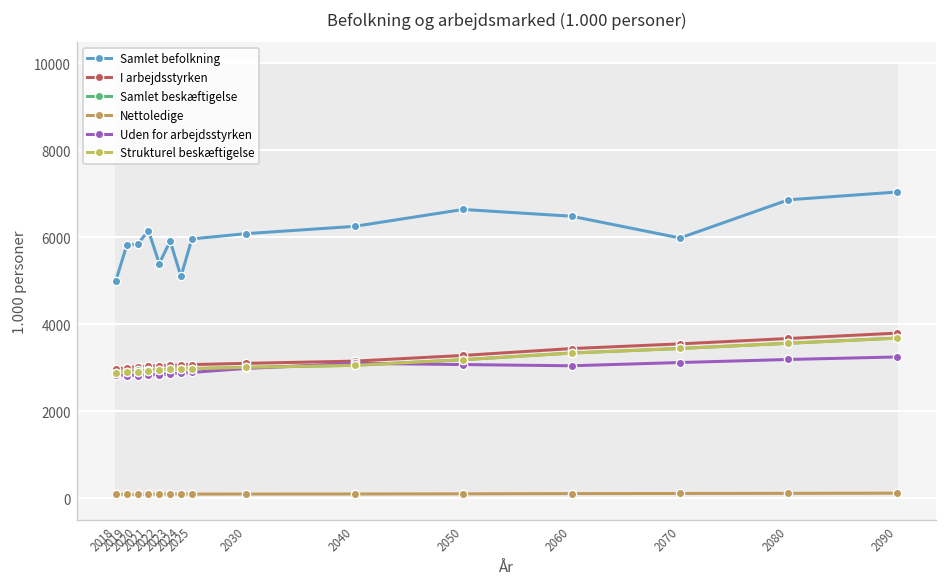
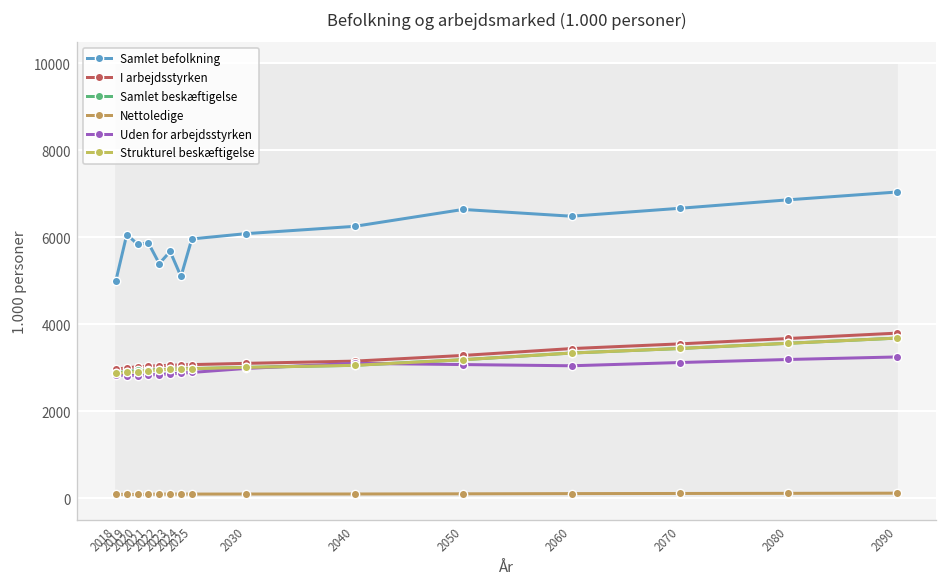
Samlet befolkning, 2019: 5800 -> 6100
Samlet befolkning, 2021: 6200 -> 5900
Samlet befolkning, 2023: 5900 -> 5700
Samlet befolkning, 2070: 6000 -> 6700
